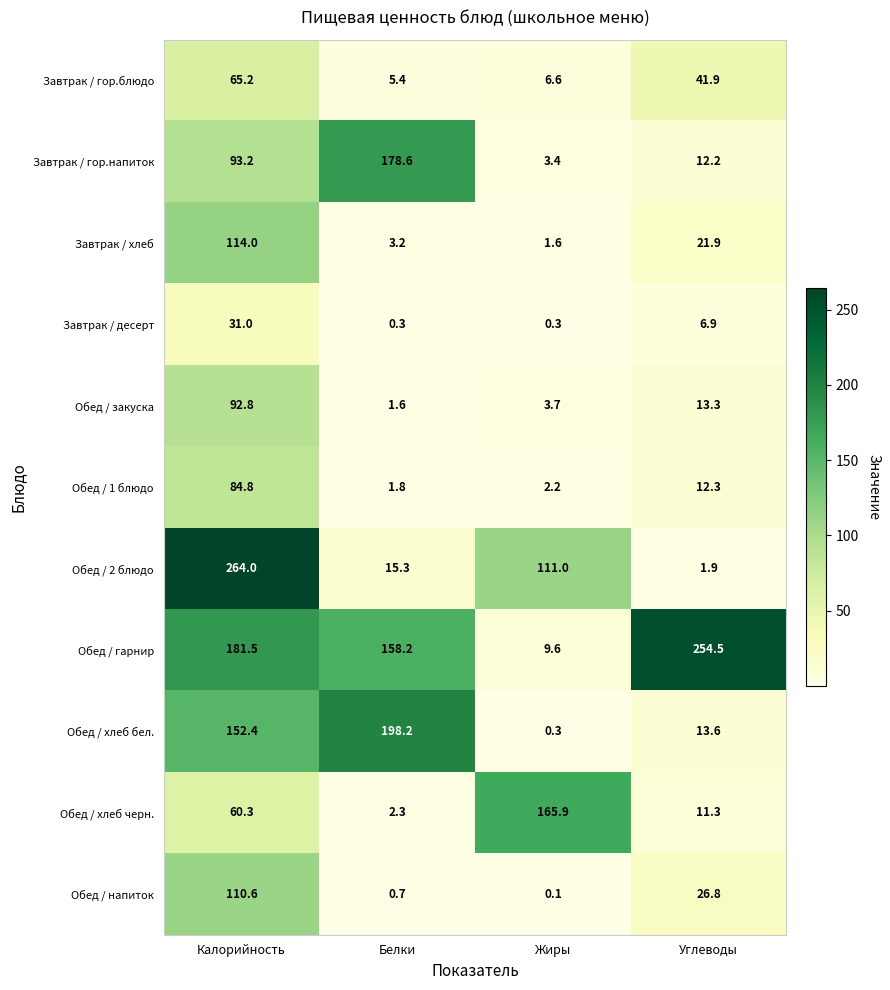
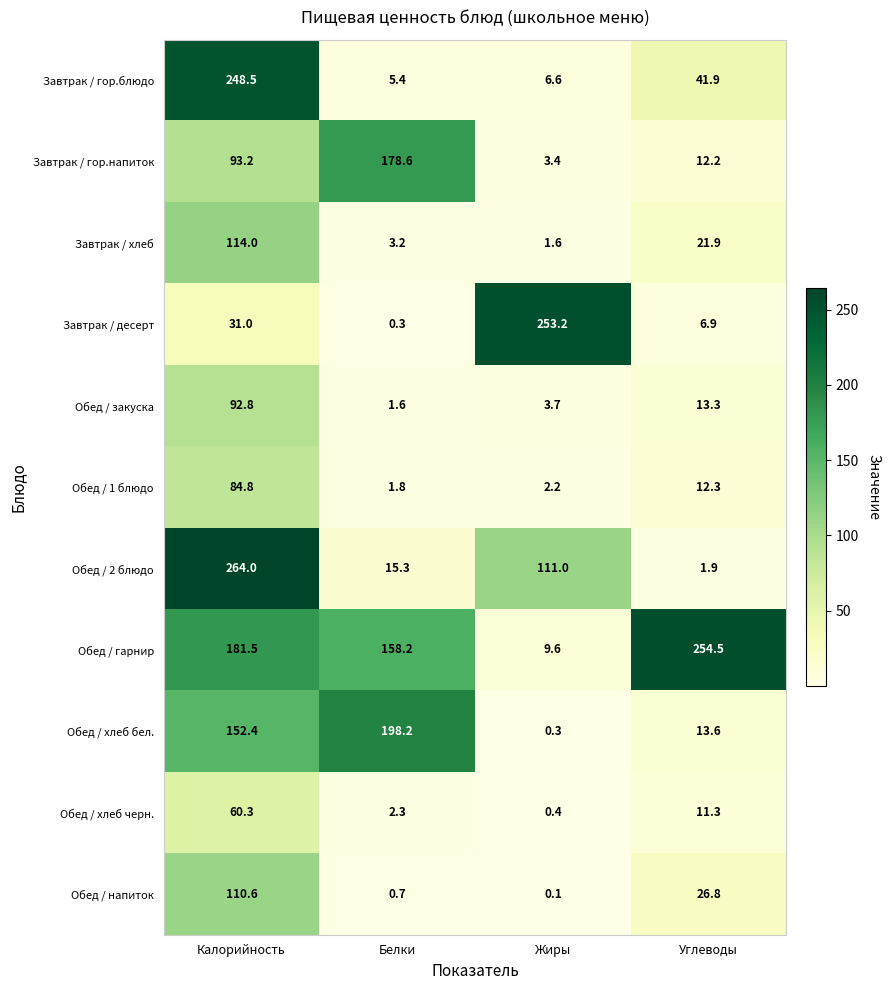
Завтрак / гор.блюдо, Калорийность: 65.2 -> 248.5
Завтрак / десерт, Жиры: 0.3 -> 253.2
Обед / хлеб черн., Жиры: 165.9 -> 0.4
